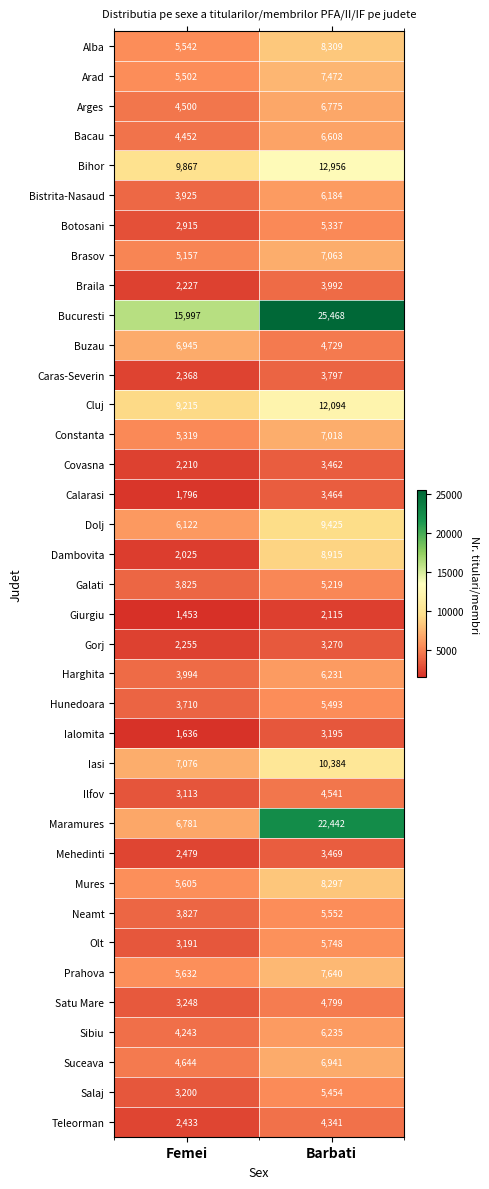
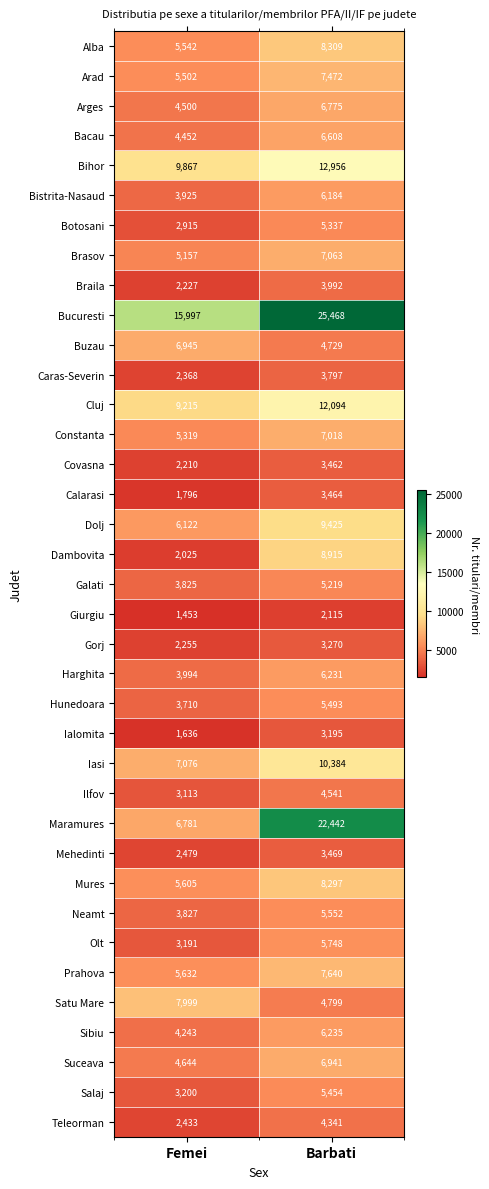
Satu Mare, Femei: 3,248 -> 7,999
